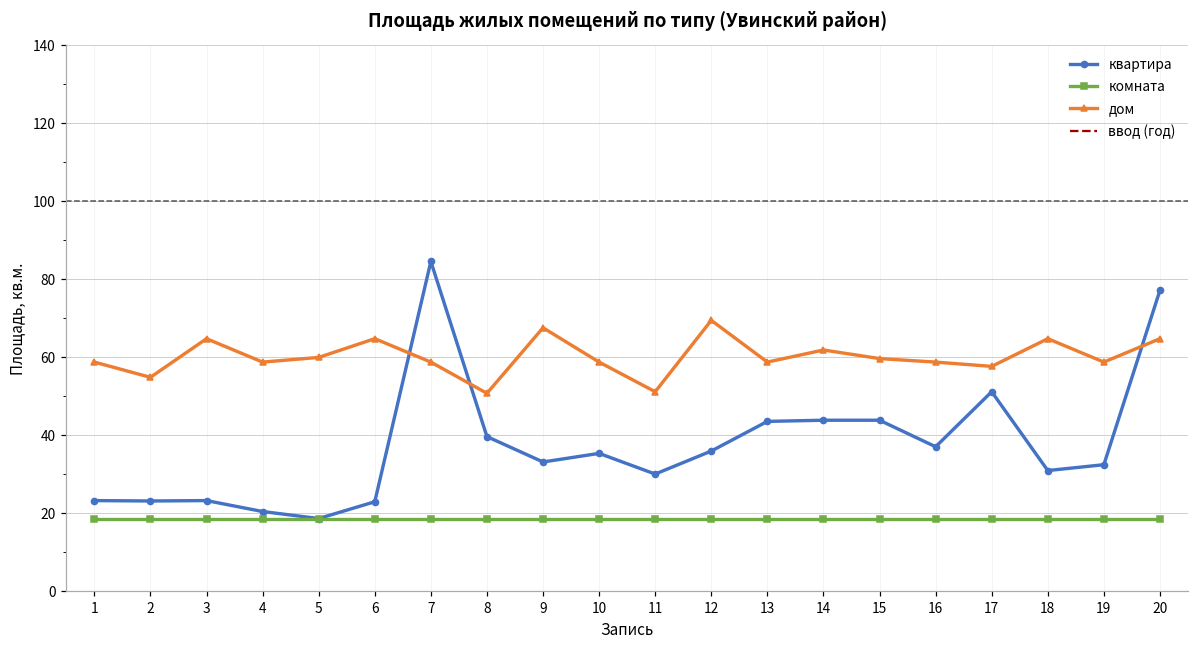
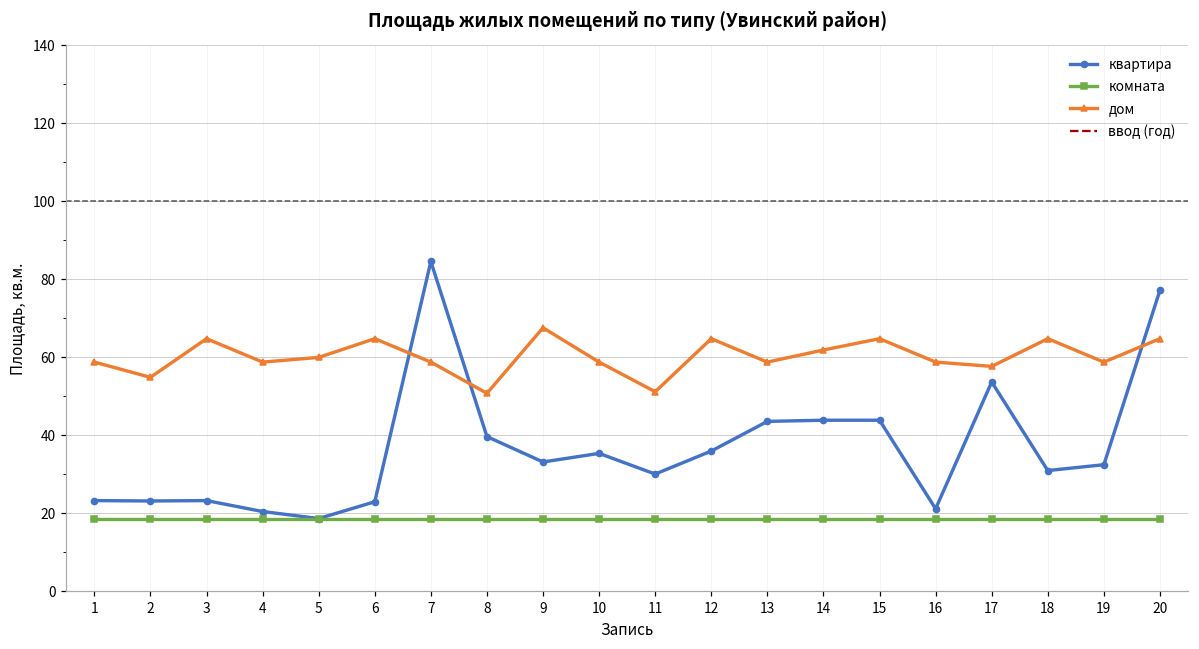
дом, 12: 70 -> 65
дом, 15: 60 -> 65
квартира, 16: 37 -> 21
квартира, 17: 51 -> 54
